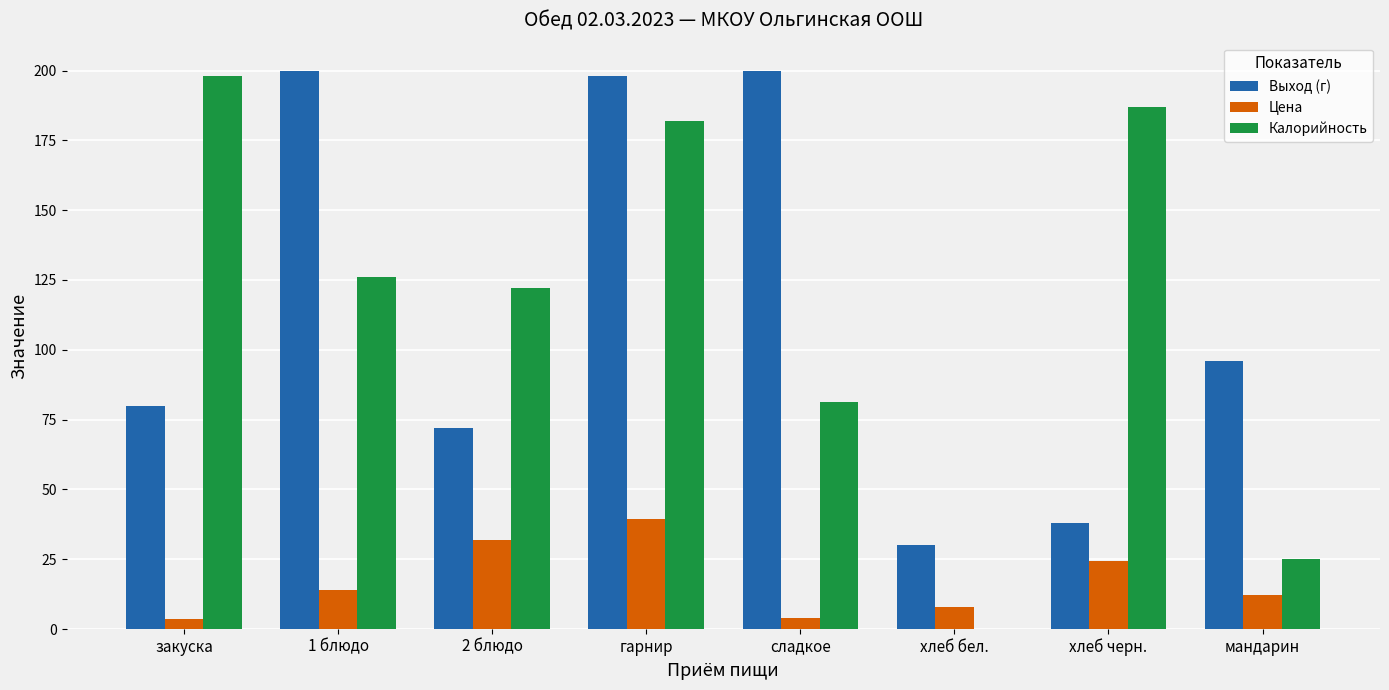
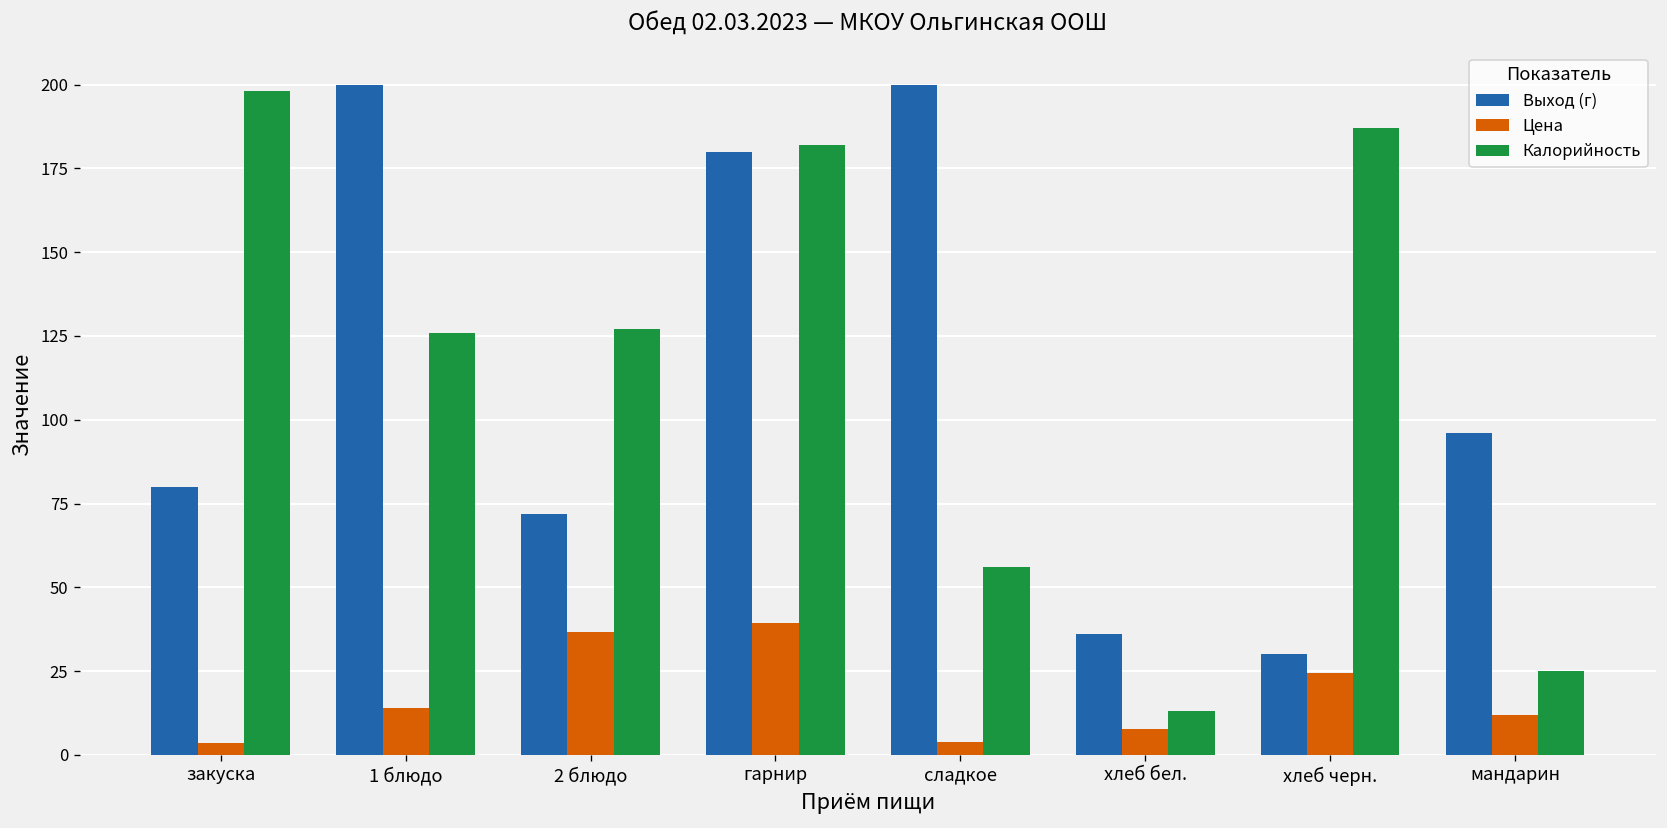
Цена, 2 блюдо: 32 -> 37
Калорийность, 2 блюдо: 122 -> 127
Выход (г), гарнир: 198 -> 180
Калорийность, сладкое: 81 -> 56
Выход (г), хлеб бел.: 30 -> 36
Калорийность, хлеб бел.: 0 -> 13
Выход (г), хлеб черн.: 38 -> 30
